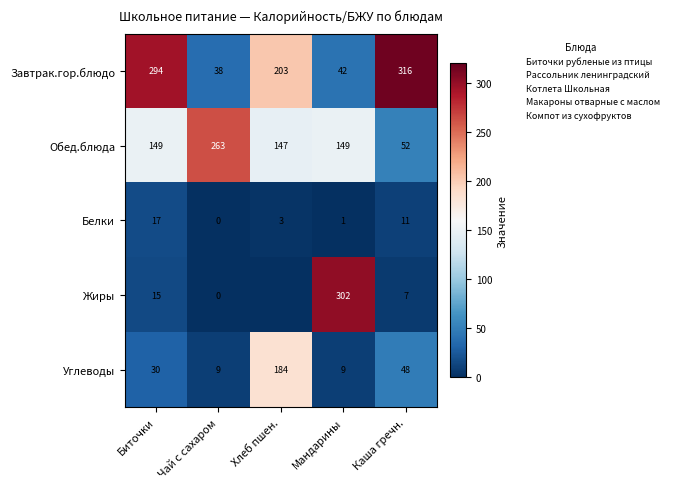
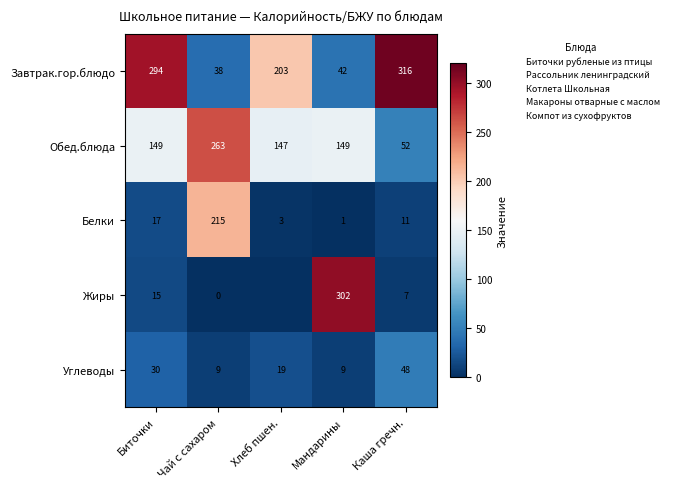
Белки, Чай с сахаром: 0 -> 215
Углеводы, Хлеб пшен.: 184 -> 19
